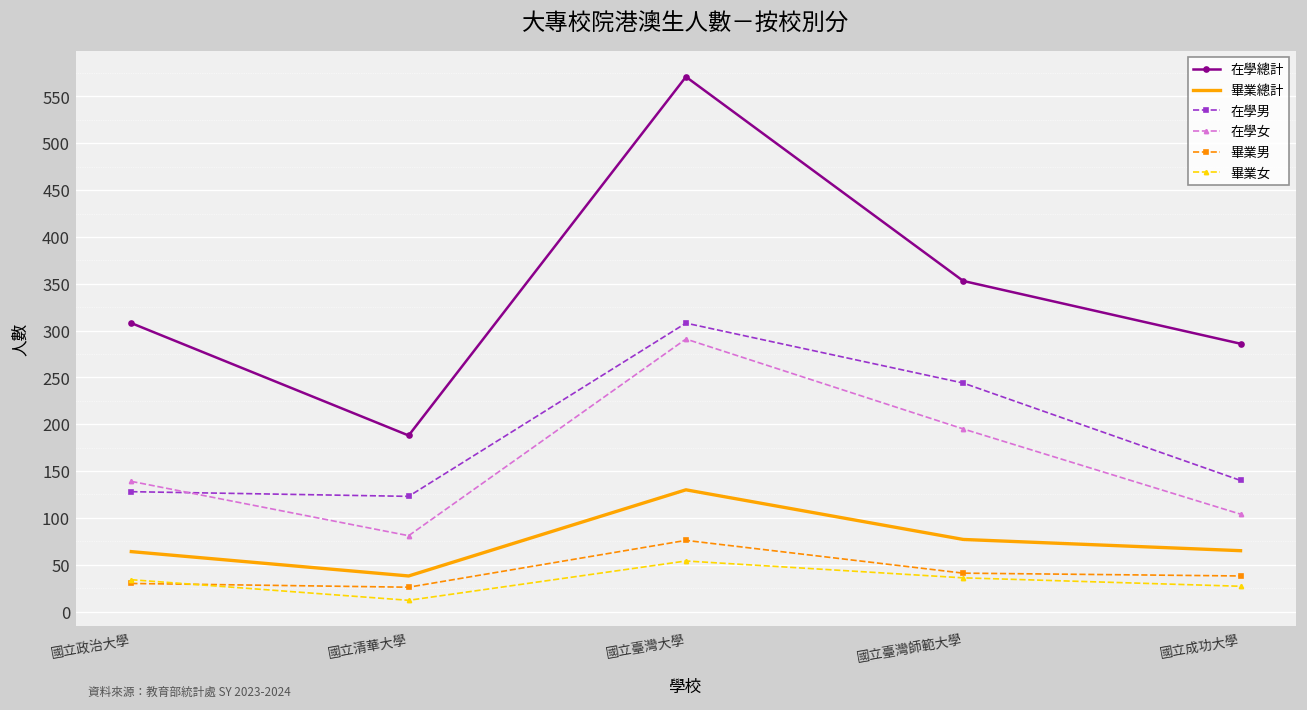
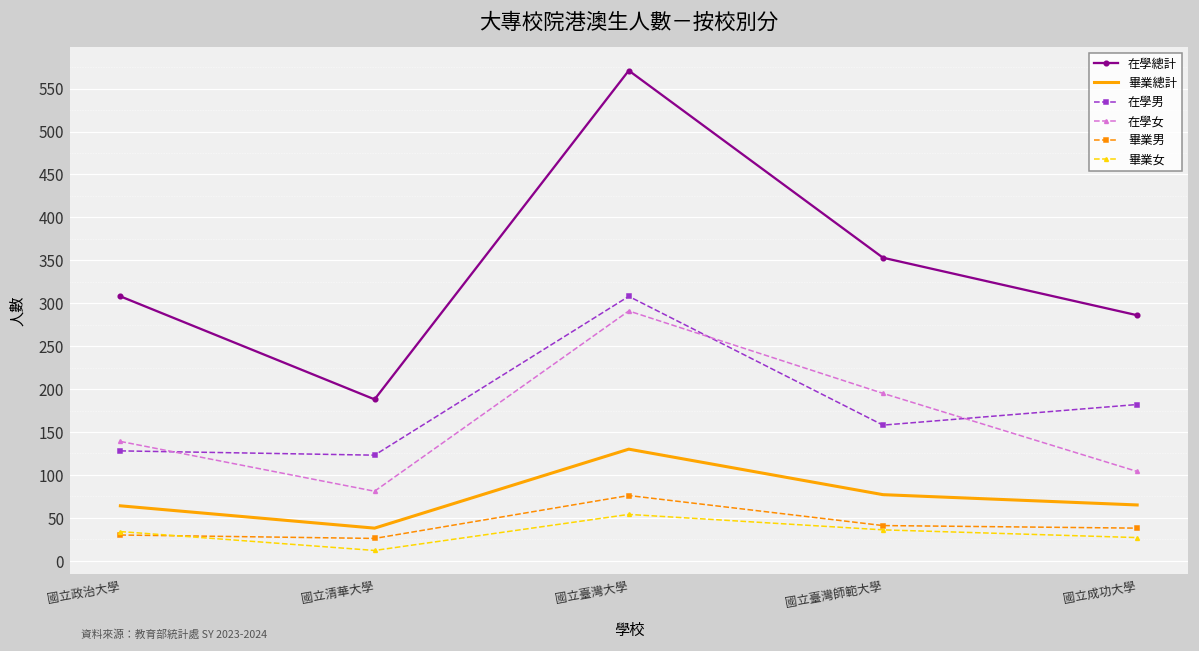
在學男, 國立臺灣師範大學: 240 -> 160
在學男, 國立成功大學: 140 -> 180
